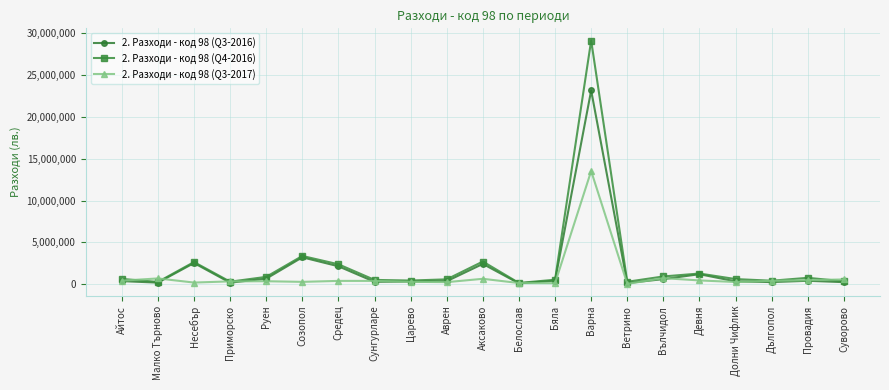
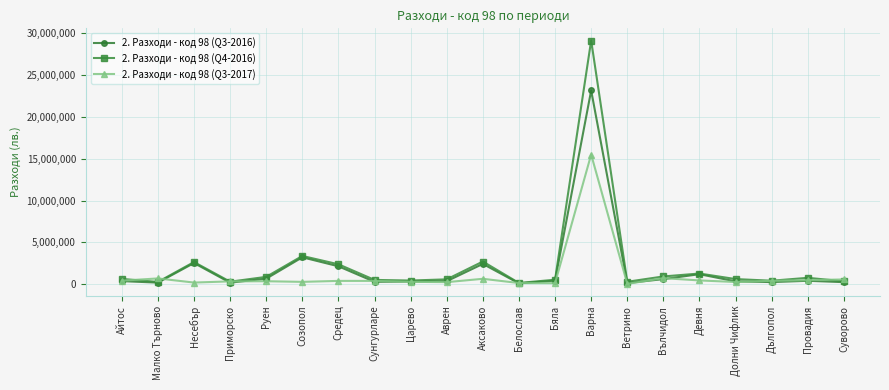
2. Разходи - код 98 (Q3-2017), Варна: 14,000,000 -> 15,000,000
